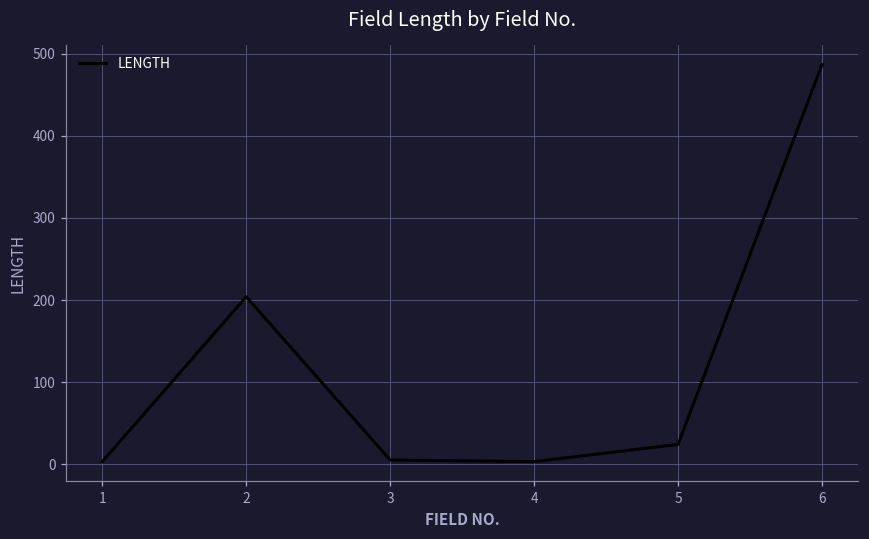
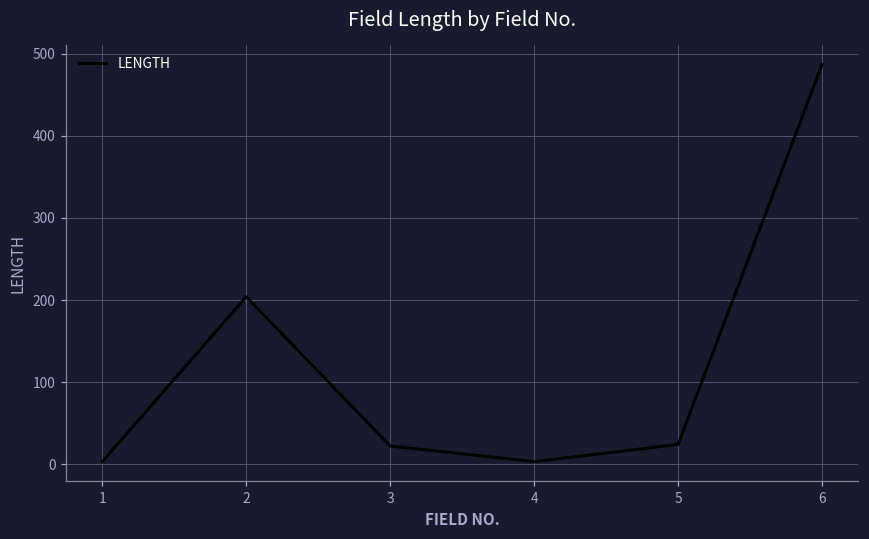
3: 10 -> 20
